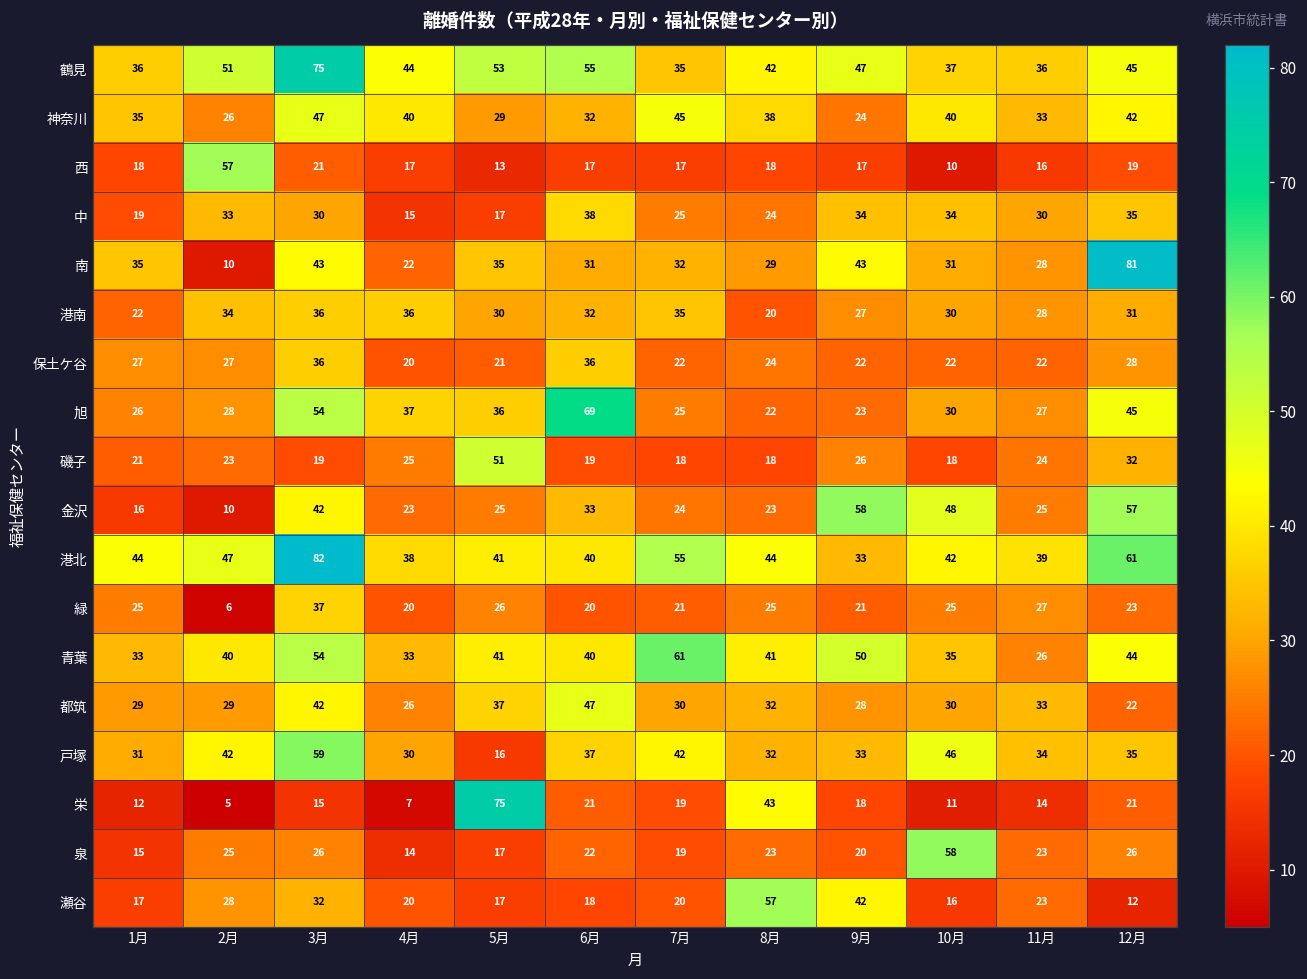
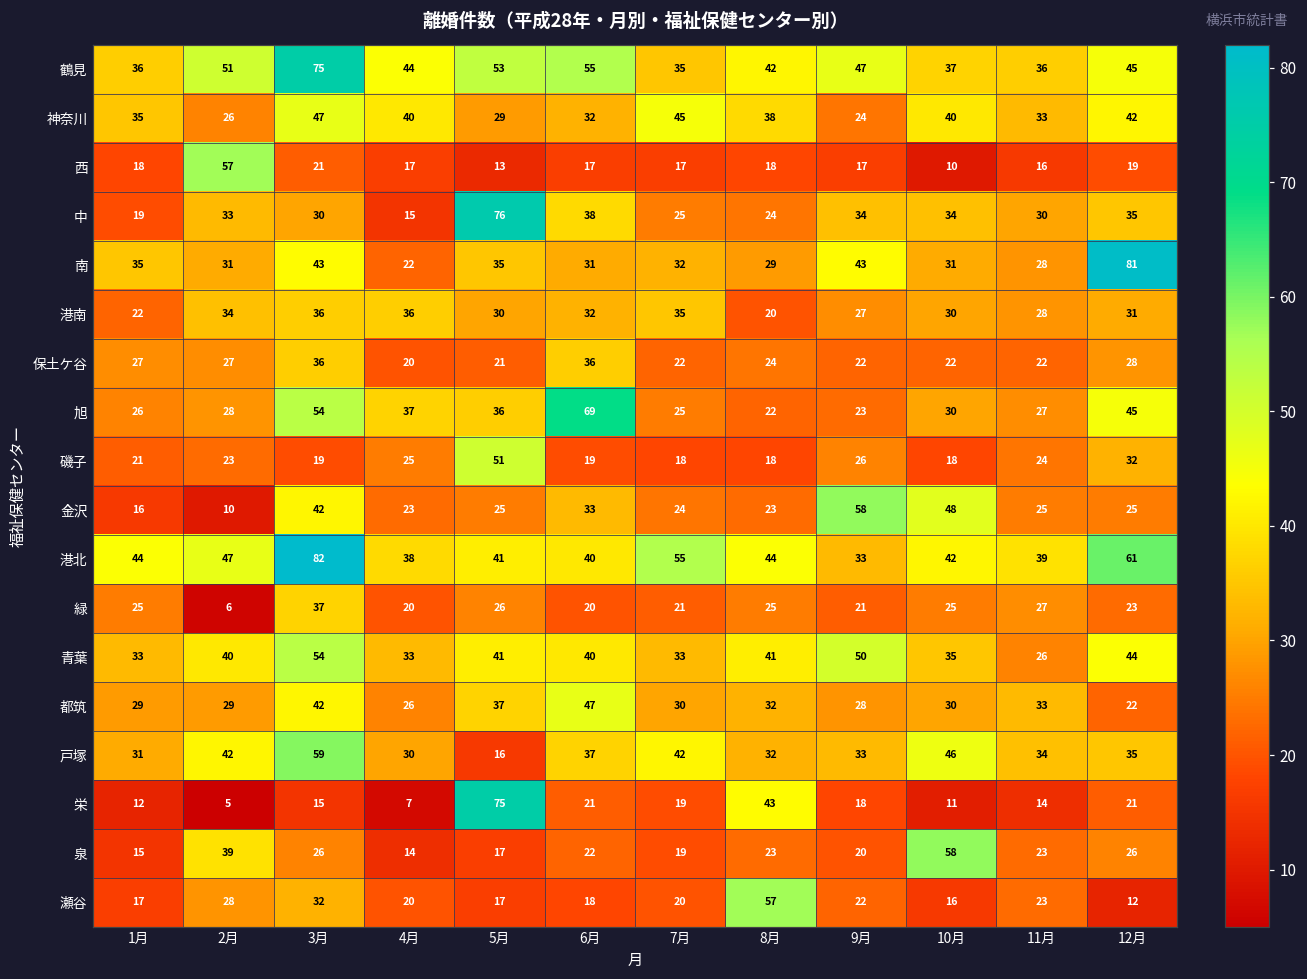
中, 5月: 17 -> 76
南, 2月: 10 -> 31
金沢, 12月: 57 -> 25
青葉, 7月: 61 -> 33
泉, 2月: 25 -> 39
瀬谷, 9月: 42 -> 22
